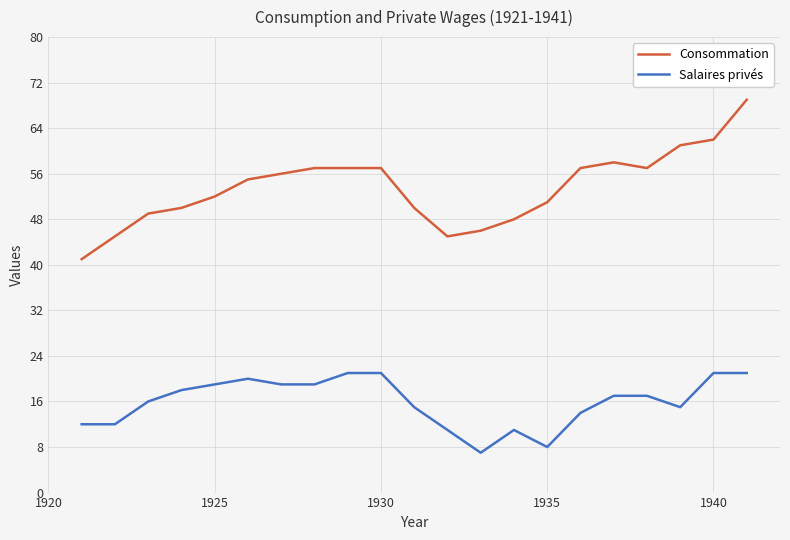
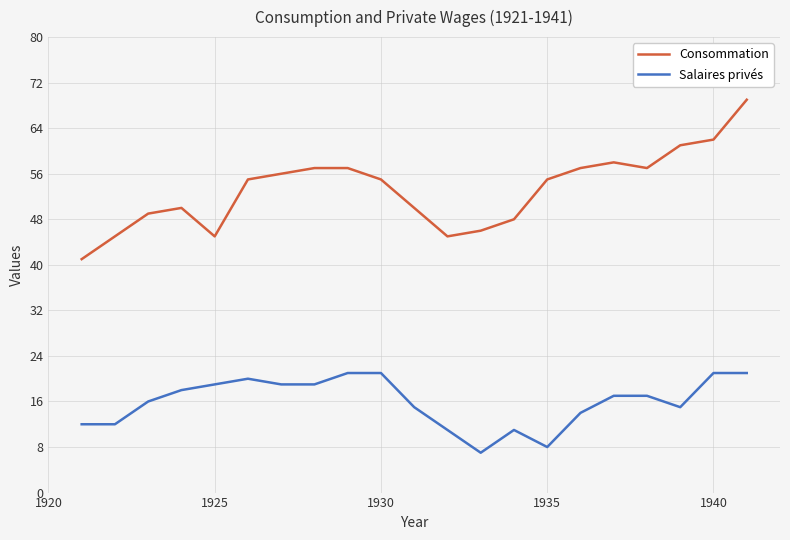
Consommation, 1925: 52 -> 45
Consommation, 1930: 57 -> 55
Consommation, 1935: 51 -> 55
